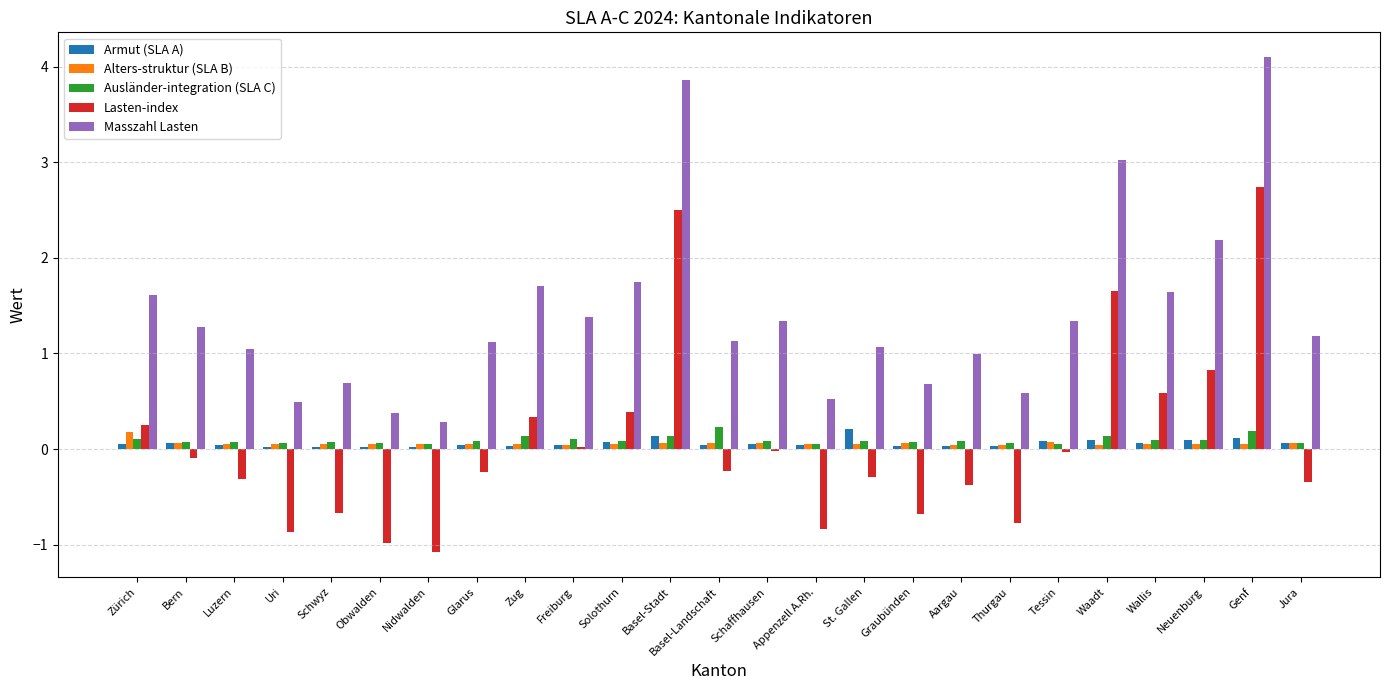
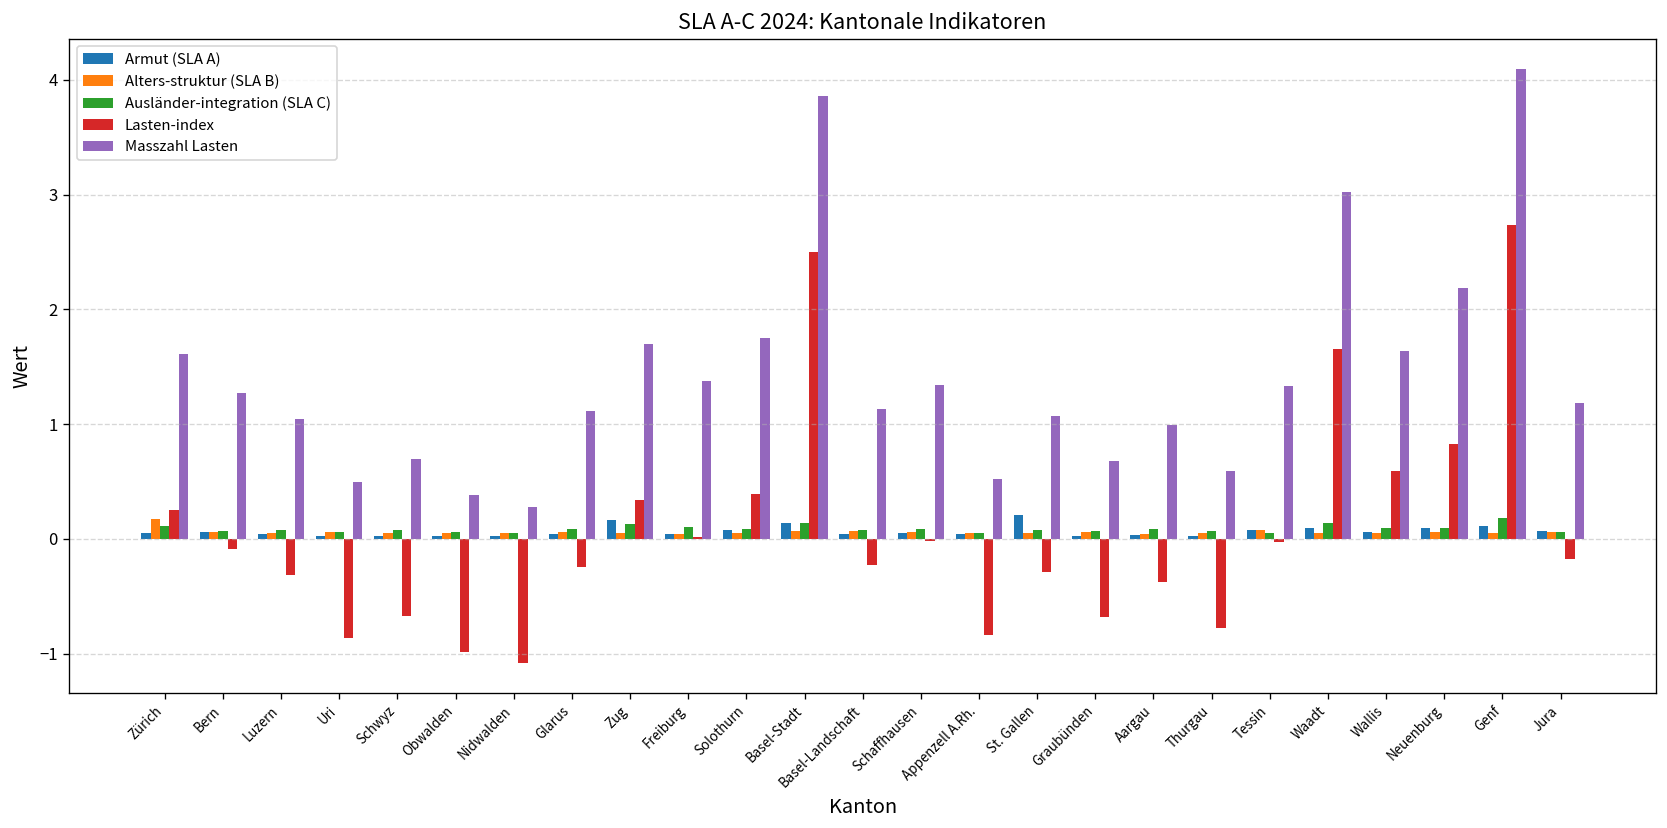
Armut (SLA A), Zug: 0.0 -> 0.2
Ausländer-integration (SLA C), Basel-Landschaft: 0.2 -> 0.1
Lasten-index, Jura: -0.3 -> -0.2
